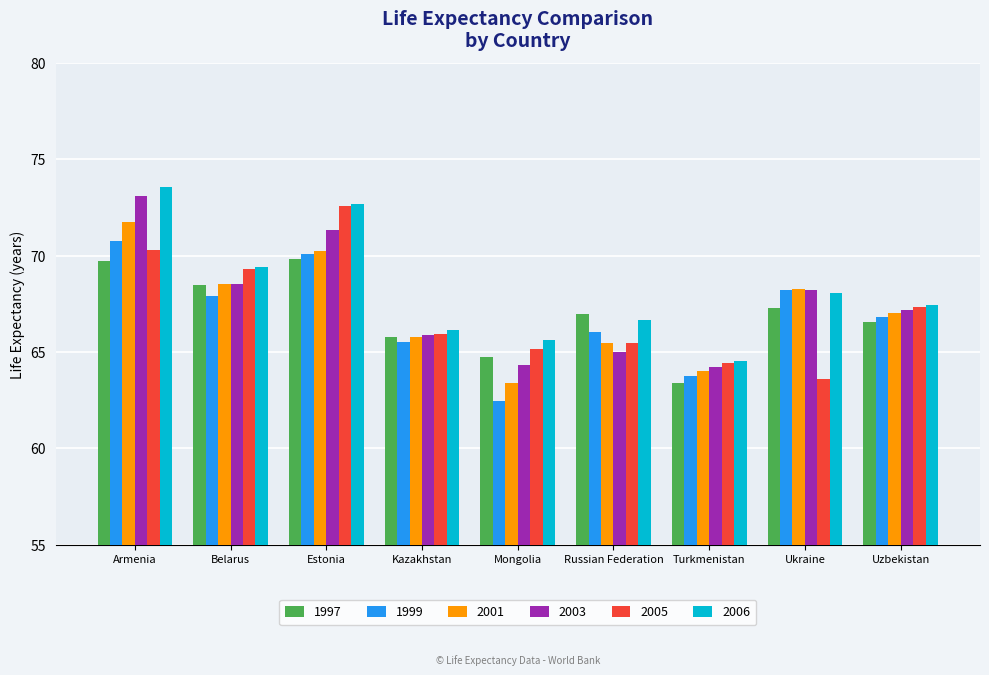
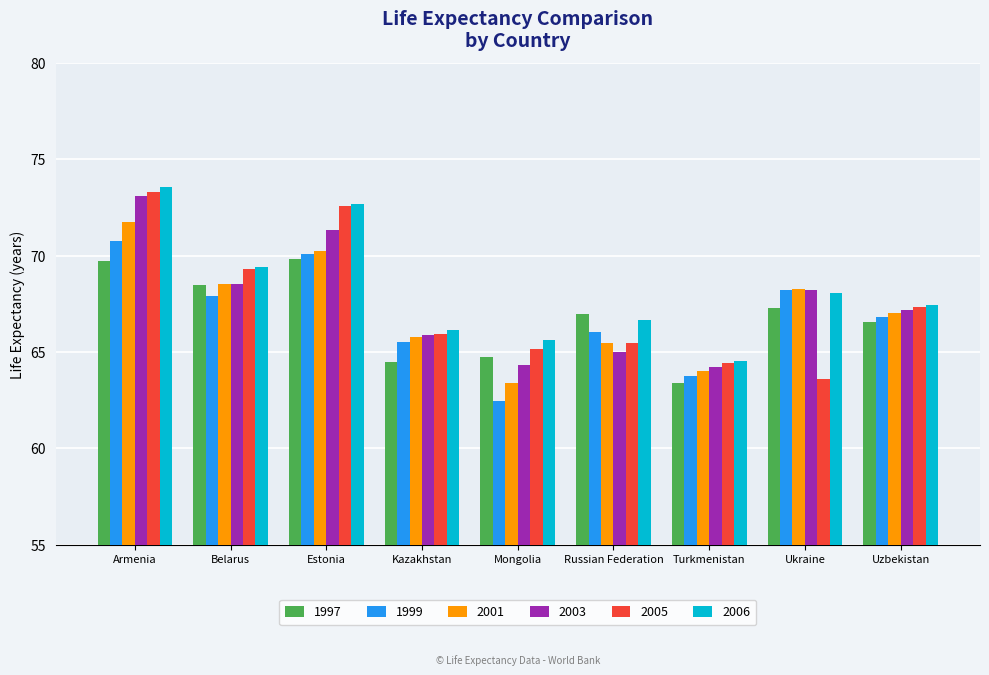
2005, Armenia: 70.3 -> 73.3
1997, Kazakhstan: 65.8 -> 64.5
